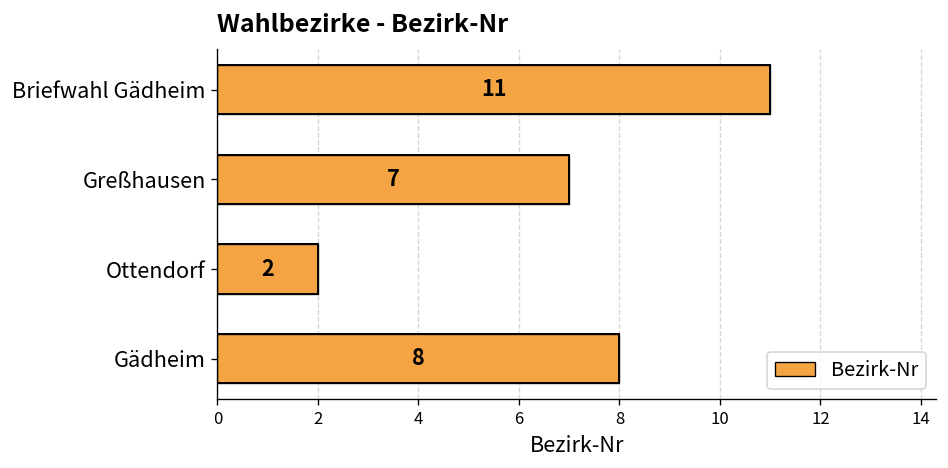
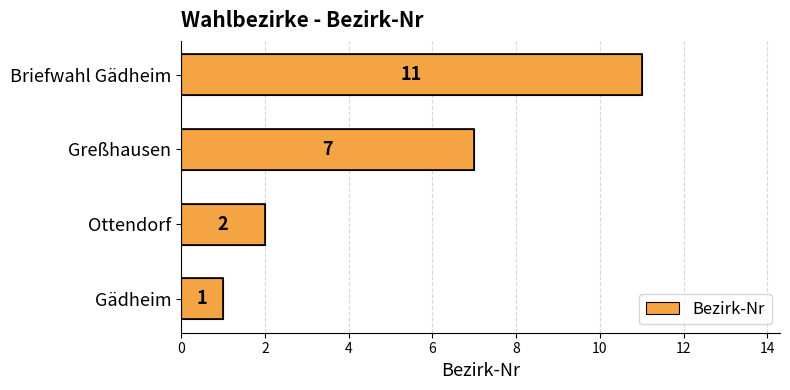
Gädheim: 8 -> 1
